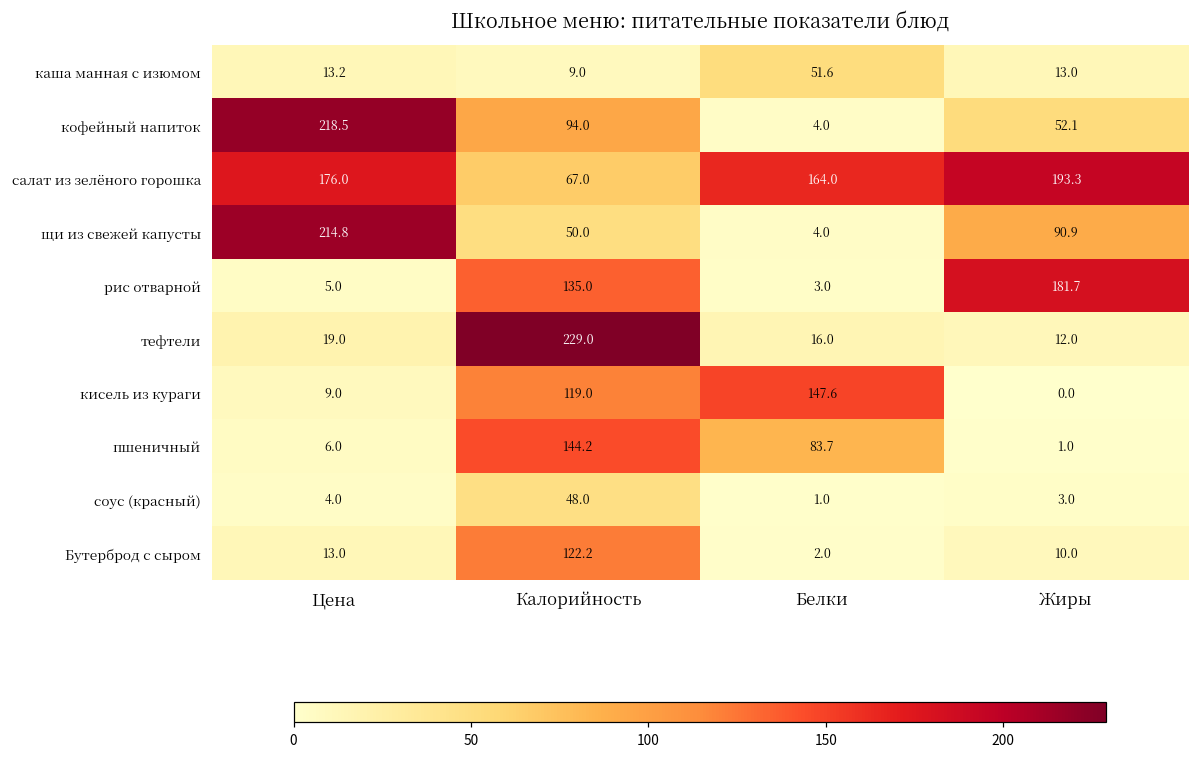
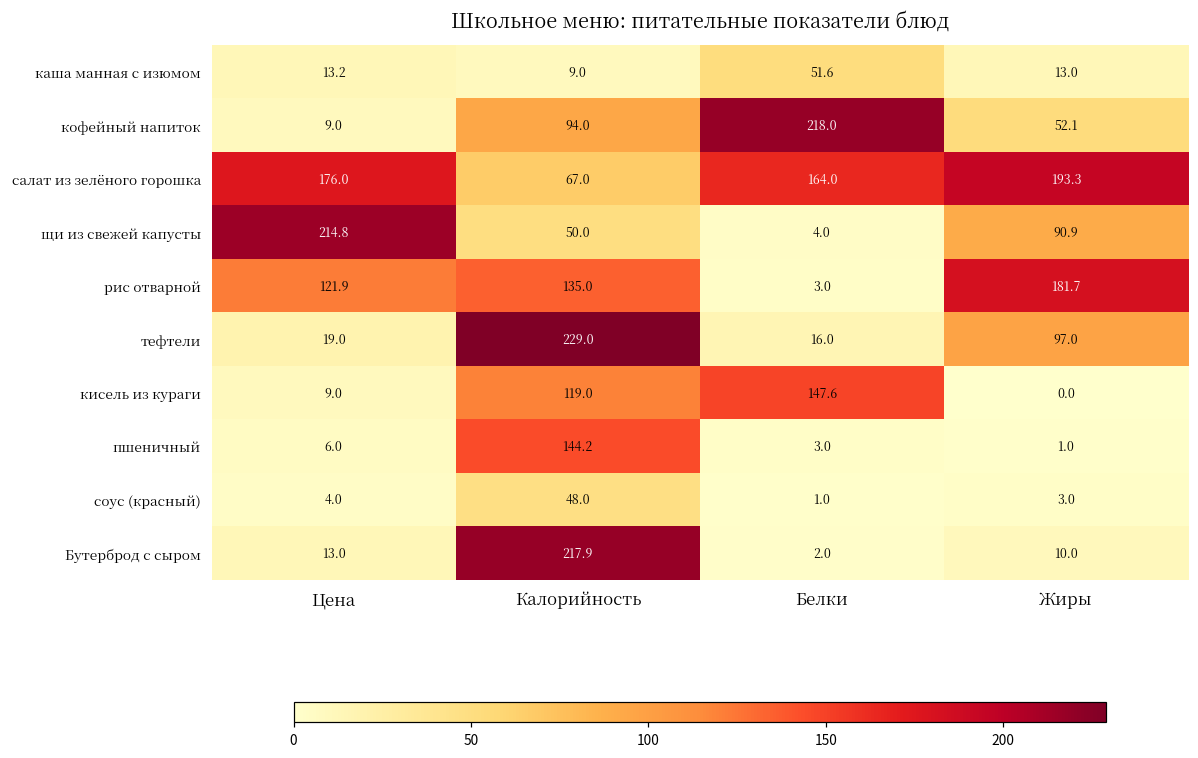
кофейный напиток, Цена: 218.5 -> 9.0
кофейный напиток, Белки: 4.0 -> 218.0
рис отварной, Цена: 5.0 -> 121.9
тефтели, Жиры: 12.0 -> 97.0
пшеничный, Белки: 83.7 -> 3.0
Бутерброд с сыром, Калорийность: 122.2 -> 217.9
